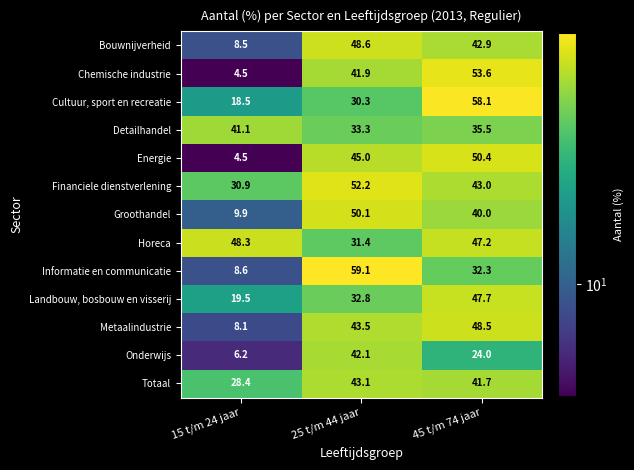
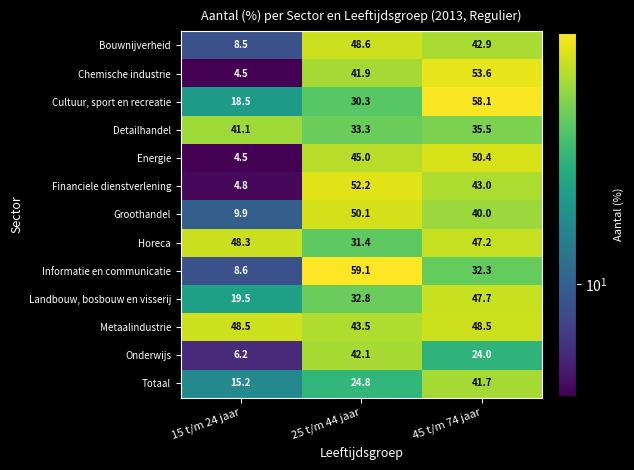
Financiele dienstverlening, 15 t/m 24 jaar: 30.9 -> 4.8
Metaalindustrie, 15 t/m 24 jaar: 8.1 -> 48.5
Totaal, 15 t/m 24 jaar: 28.4 -> 15.2
Totaal, 25 t/m 44 jaar: 43.1 -> 24.8
